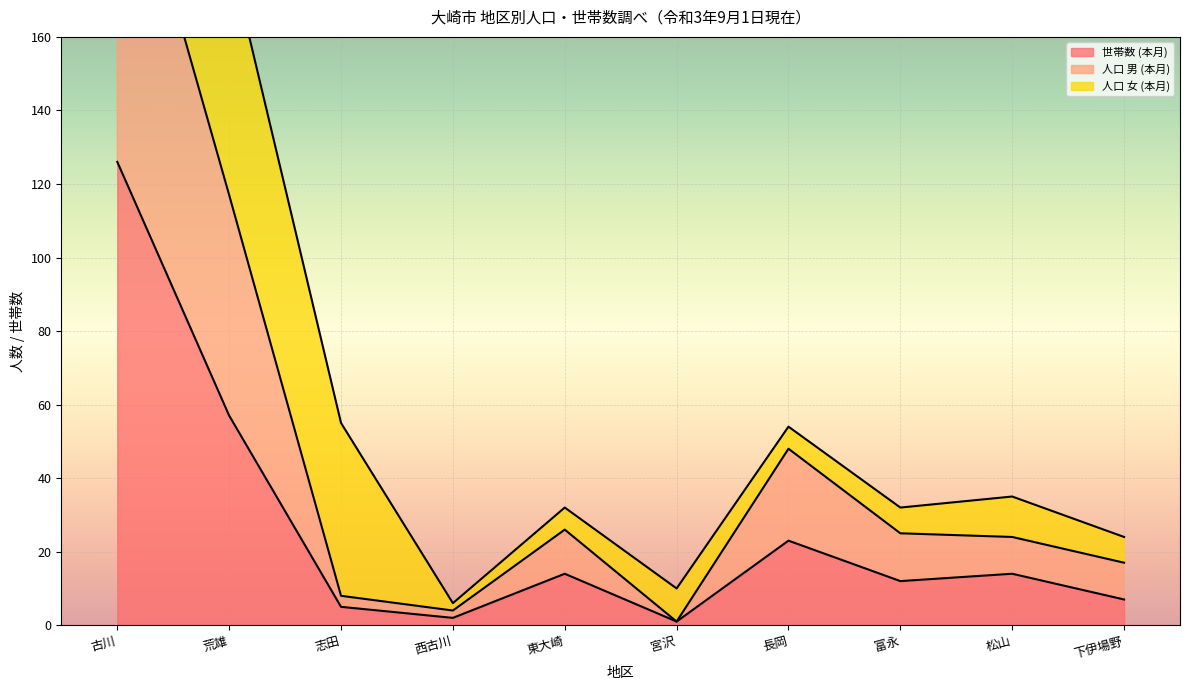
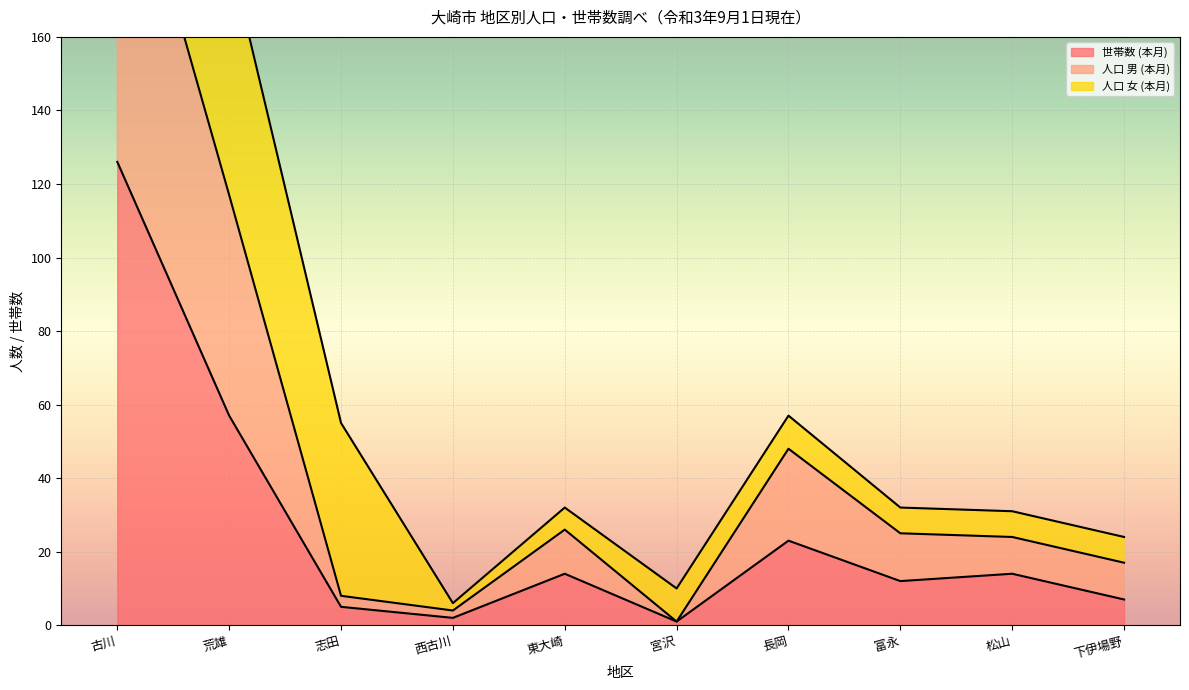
人口 女 (本月), 長岡: 6 -> 9
人口 女 (本月), 松山: 11 -> 7
